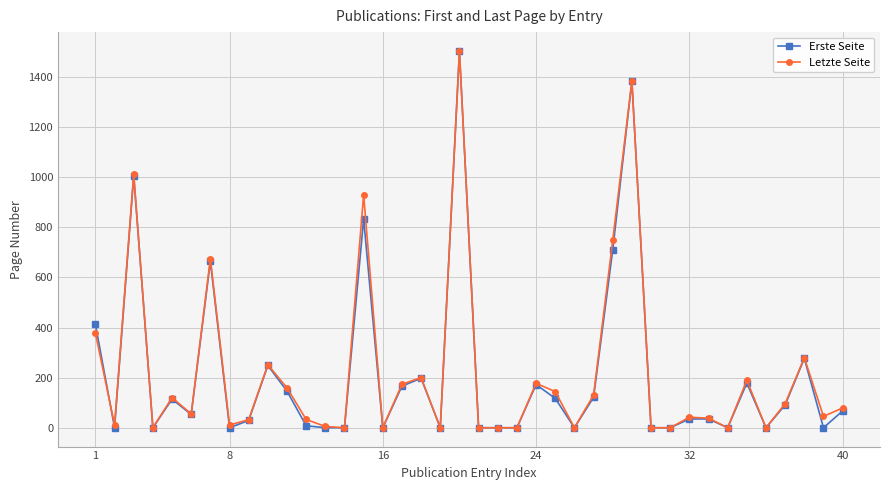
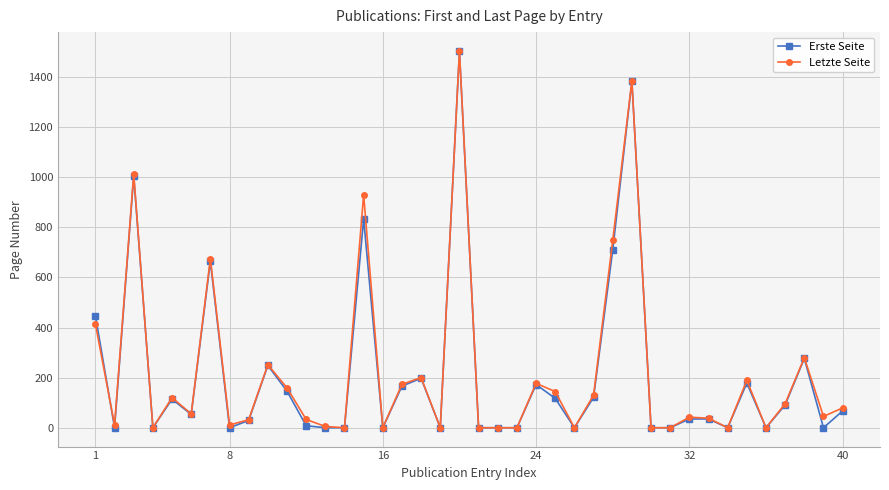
Erste Seite, 1: 410 -> 450
Letzte Seite, 1: 380 -> 410
